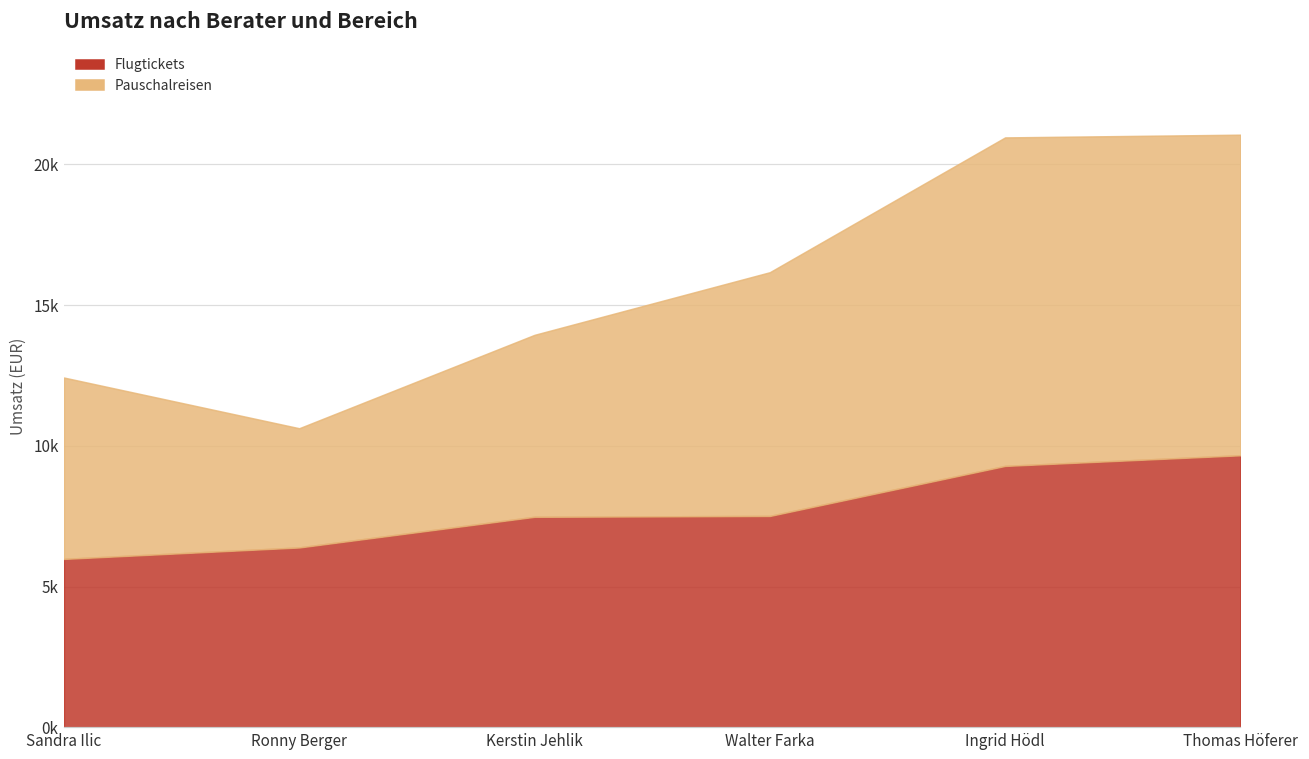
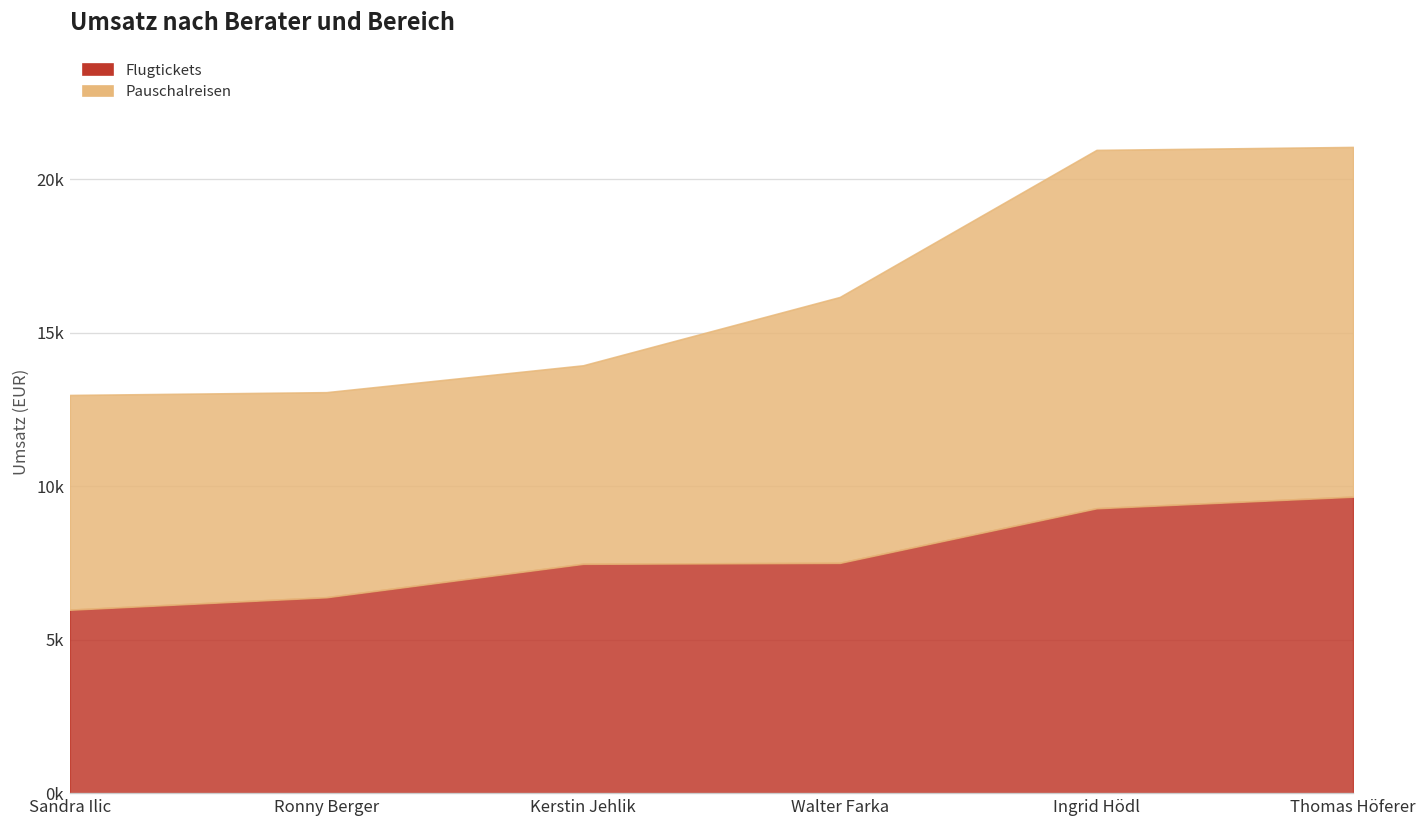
Pauschalreisen, Sandra Ilic: 6400 -> 7000
Pauschalreisen, Ronny Berger: 4200 -> 6700
